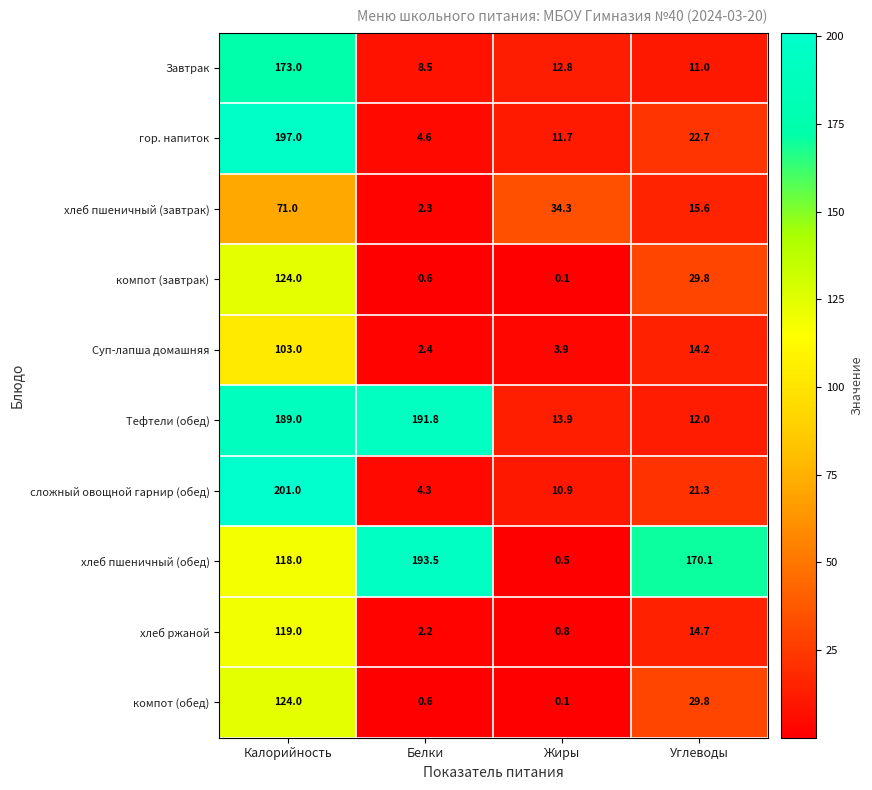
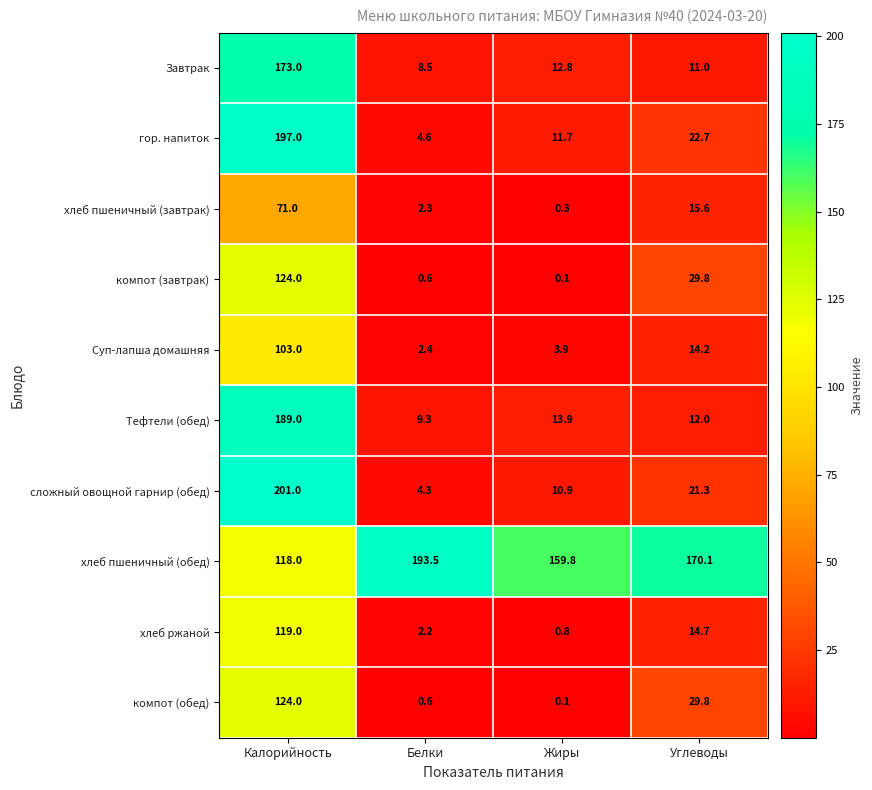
хлеб пшеничный (завтрак), Жиры: 34.3 -> 0.3
Тефтели (обед), Белки: 191.8 -> 9.3
хлеб пшеничный (обед), Жиры: 0.5 -> 159.8
